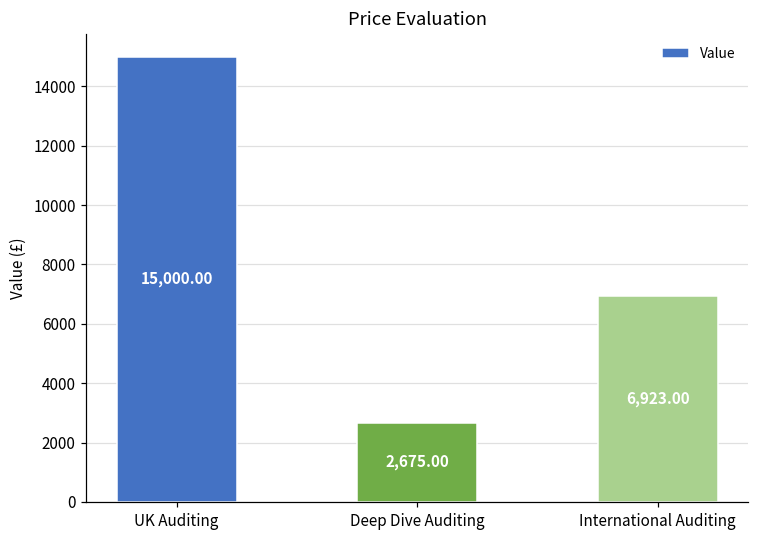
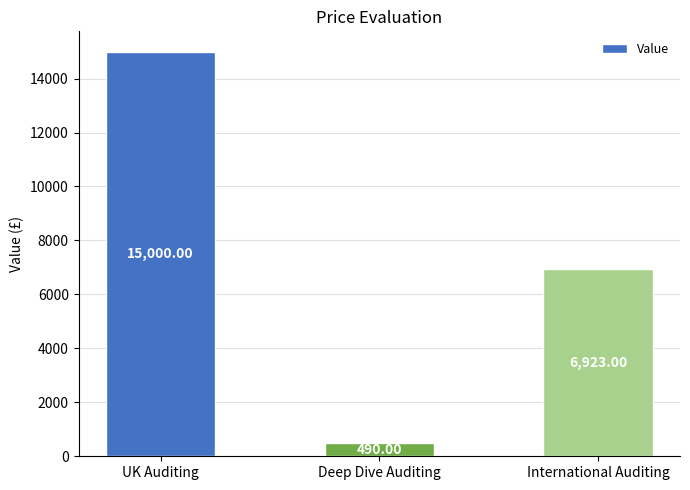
Deep Dive Auditing: 2,675.00 -> 490.00
